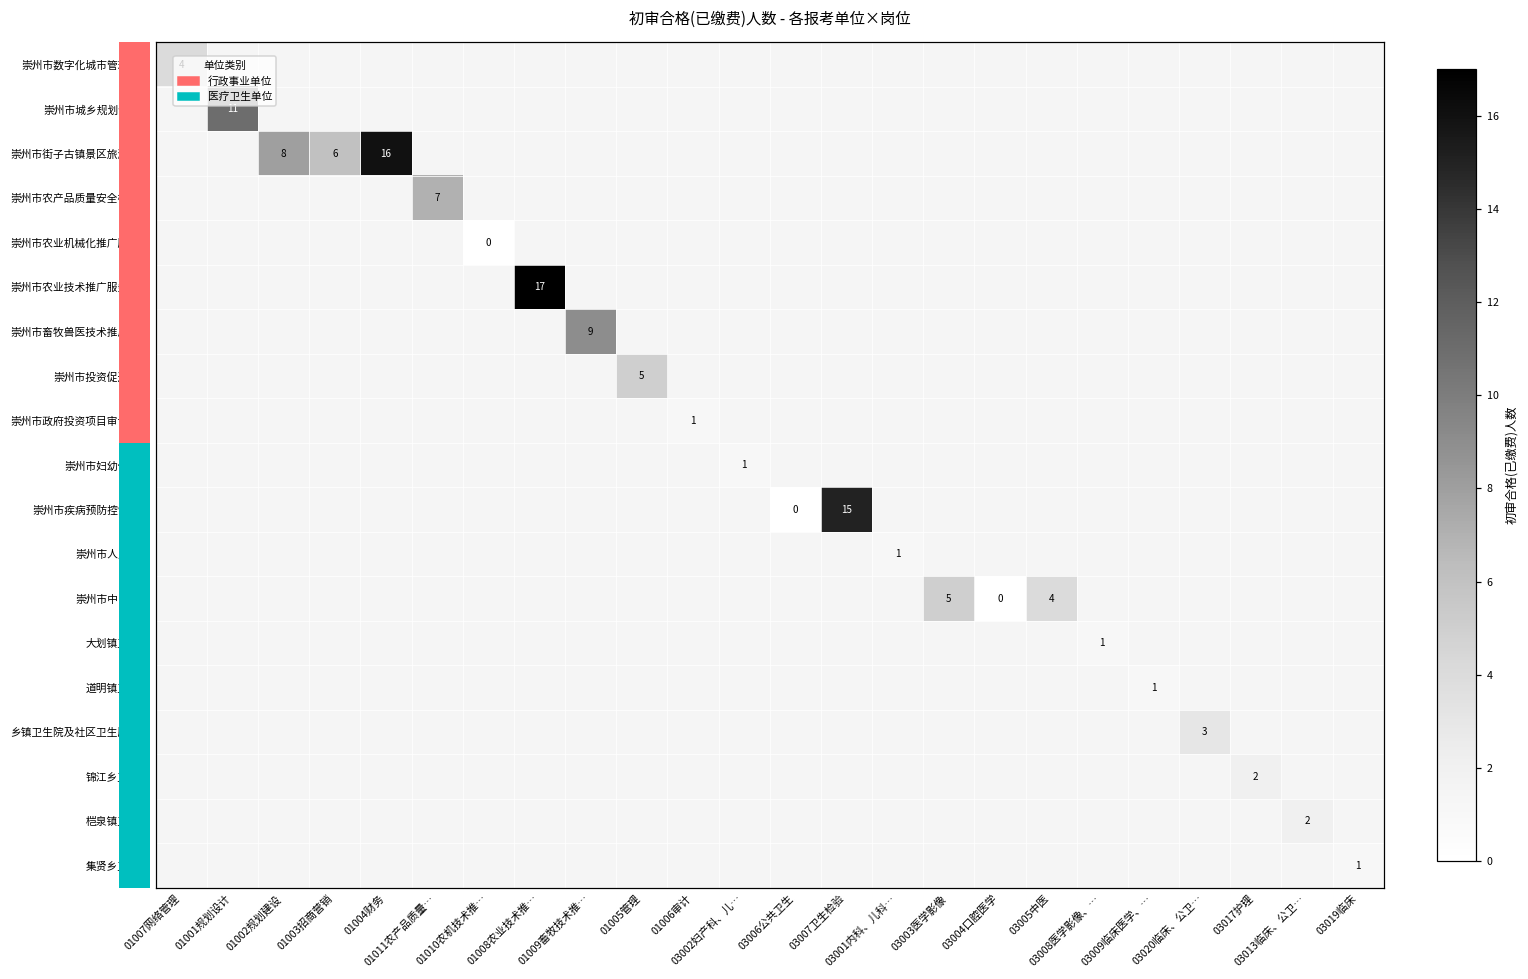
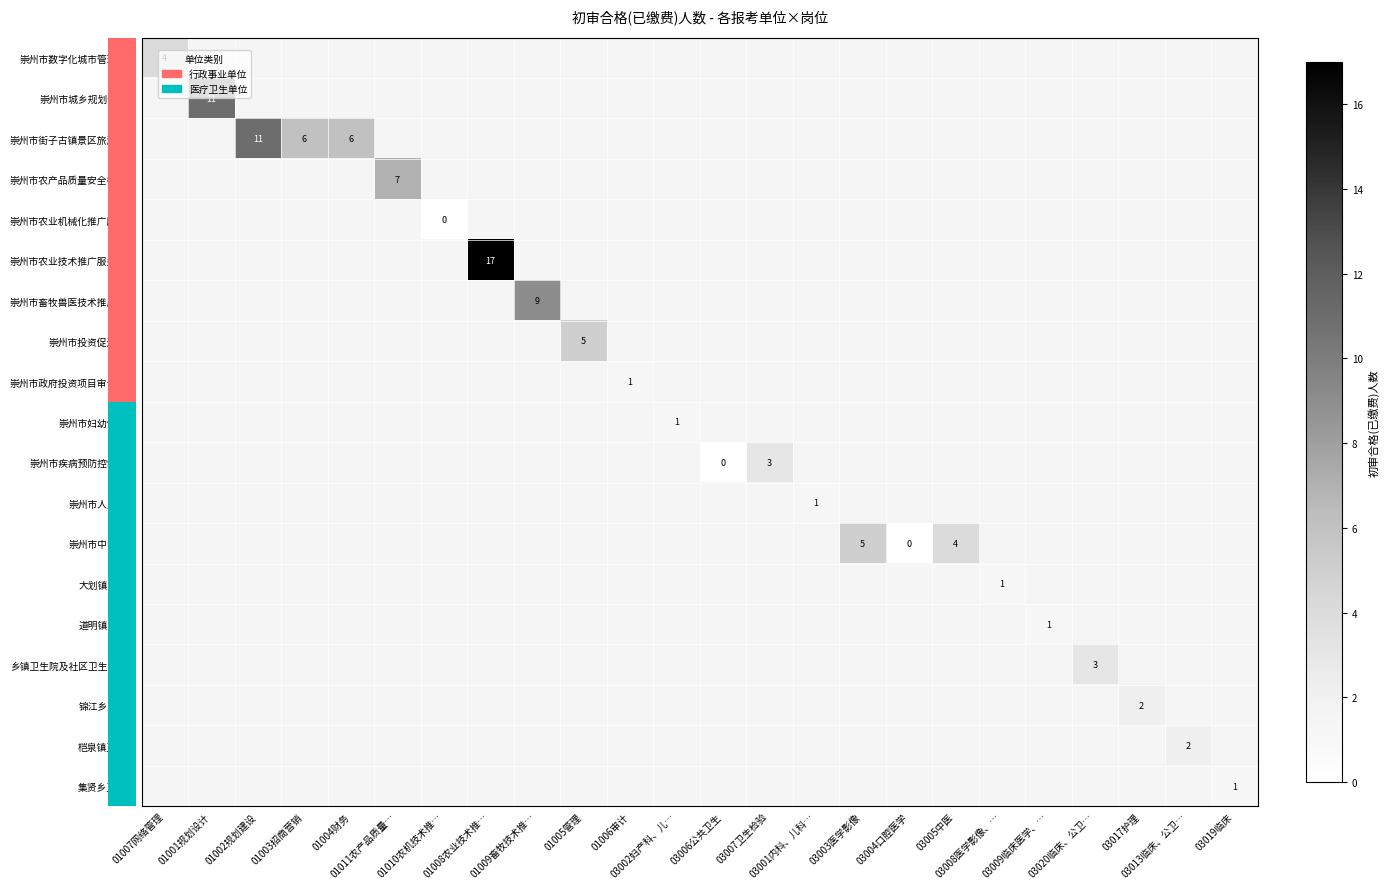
崇州市街子古镇景区旅游服…, 01002规划建设: 8 -> 11
崇州市街子古镇景区旅游服…, 01004财务: 16 -> 6
崇州市疾病预防控制中心, 03007卫生检验: 15 -> 3
